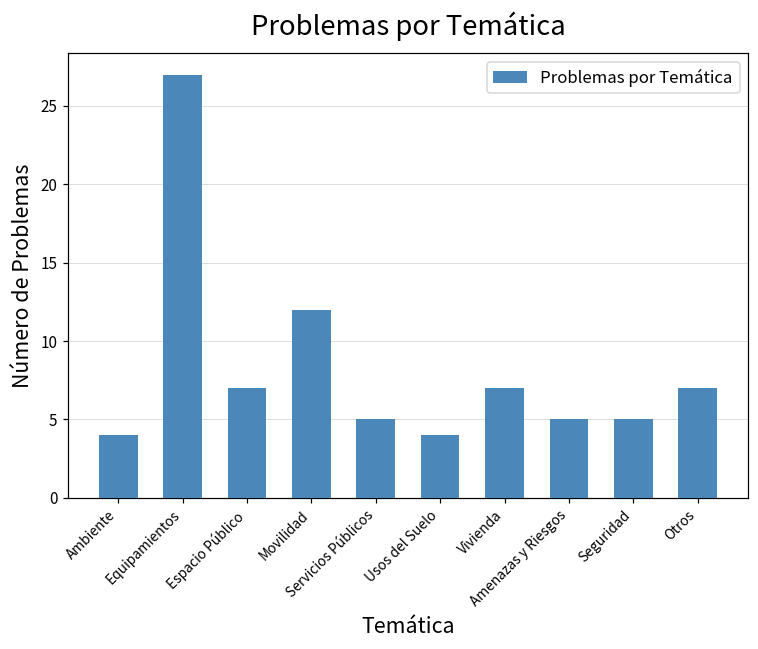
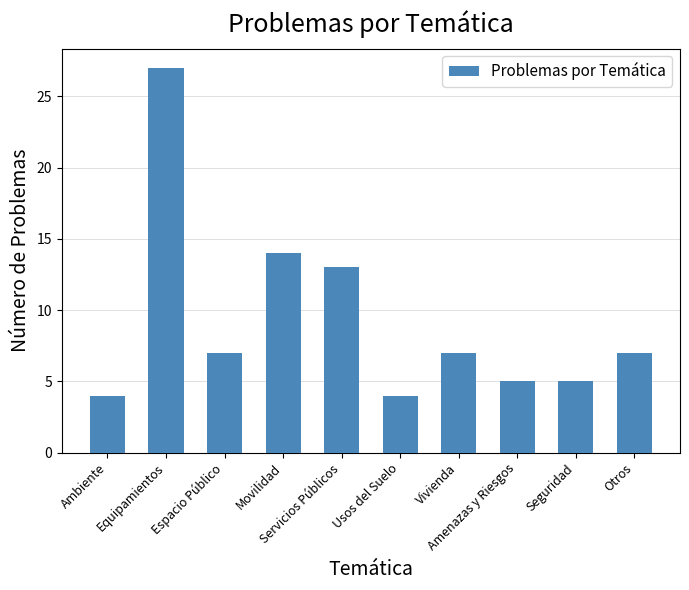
Movilidad: 12 -> 14
Servicios Públicos: 5 -> 13
